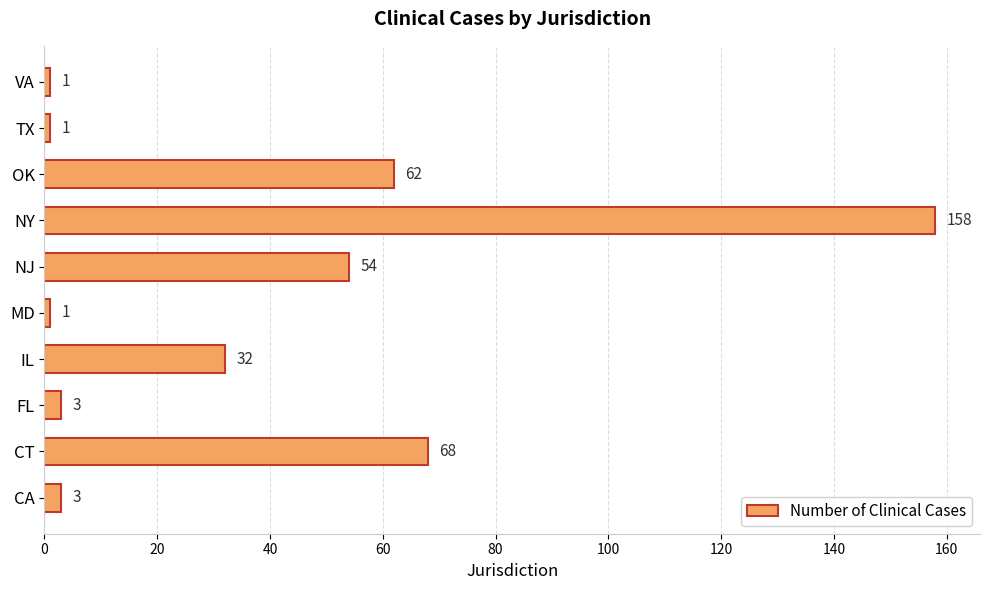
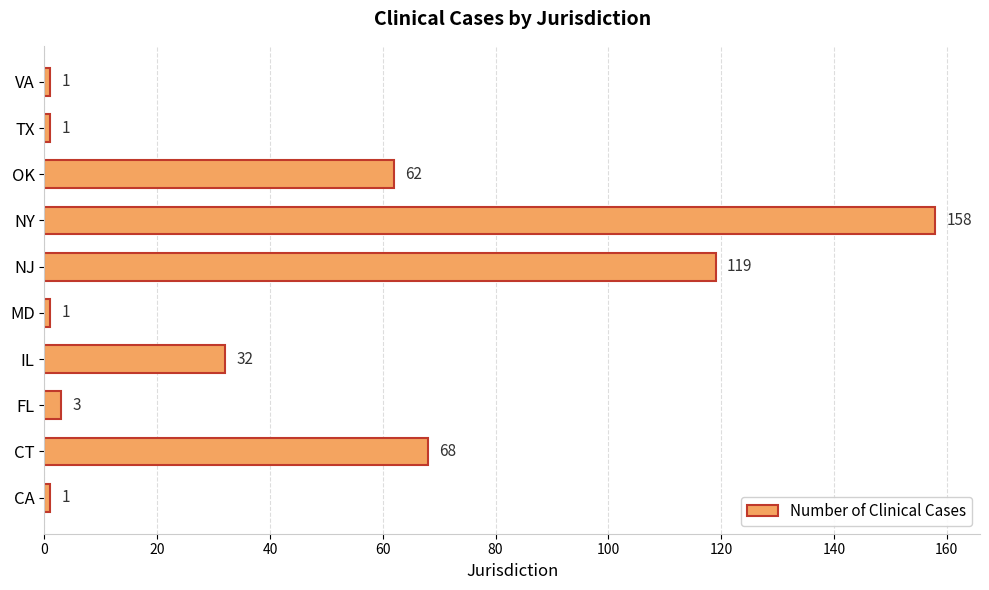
NJ: 54 -> 119
CA: 3 -> 1
